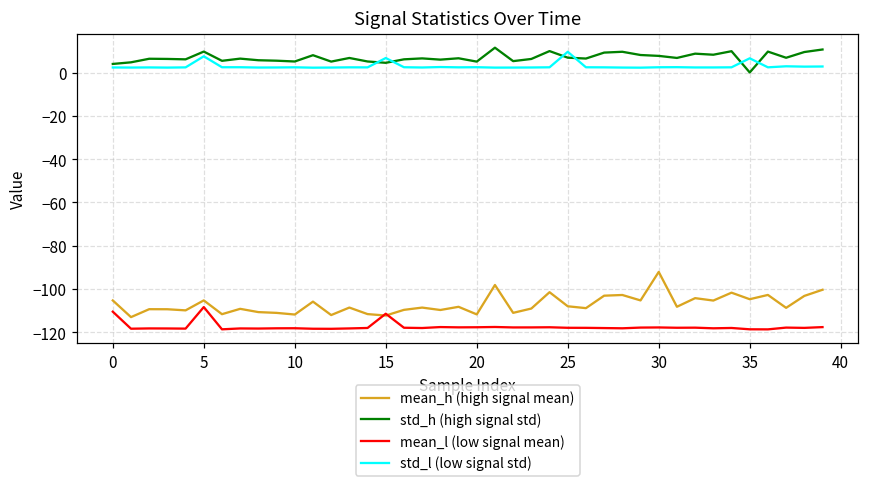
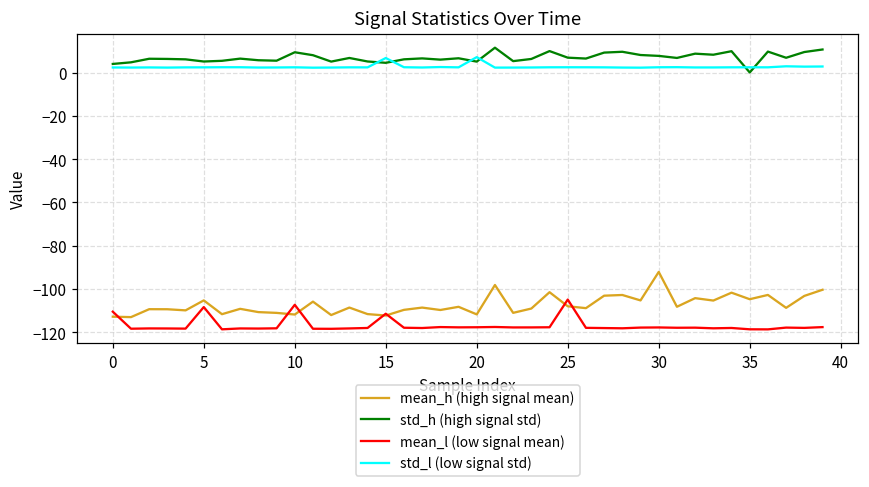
mean_h (high signal mean), 0: -105 -> -113
std_h (high signal std), 5: 10 -> 5
std_l (low signal std), 5: 8 -> 2
std_h (high signal std), 10: 5 -> 9
mean_l (low signal mean), 10: -118 -> -107
std_l (low signal std), 20: 3 -> 7
mean_l (low signal mean), 25: -118 -> -105
std_l (low signal std), 25: 10 -> 2
std_l (low signal std), 35: 7 -> 2
